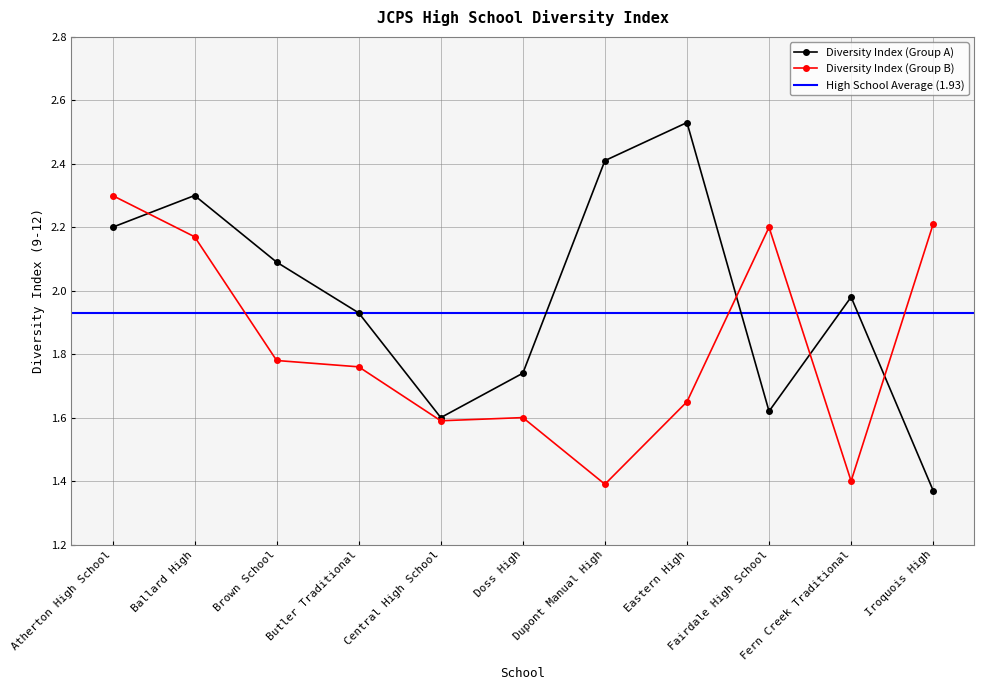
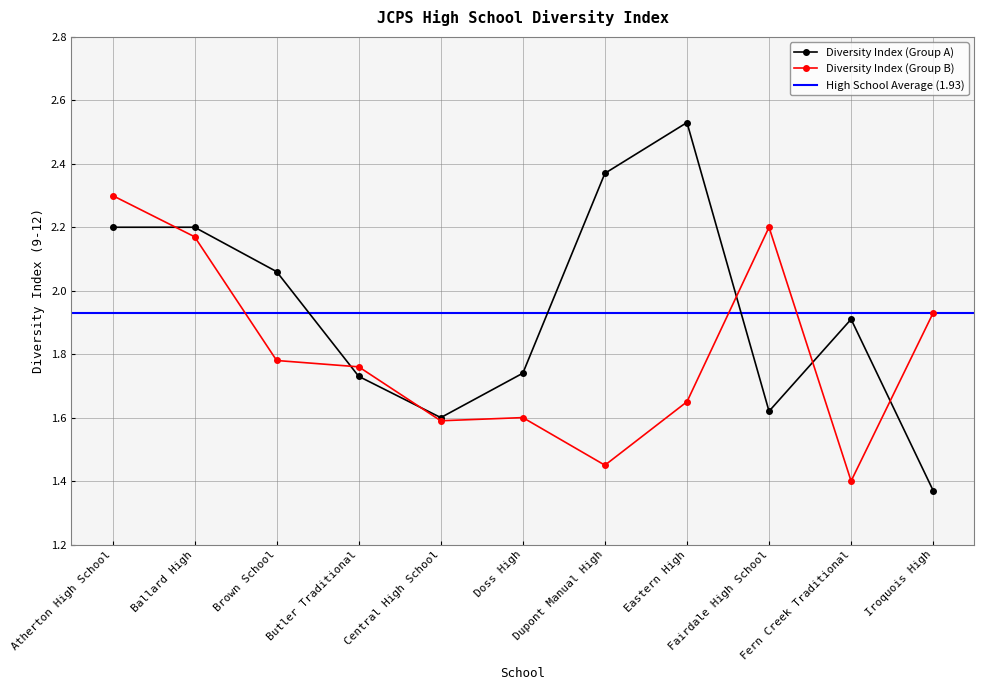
Diversity Index (Group A), Ballard High: 2.3 -> 2.2
Diversity Index (Group A), Brown School: 2.09 -> 2.06
Diversity Index (Group A), Butler Traditional: 1.93 -> 1.73
Diversity Index (Group A), Dupont Manual High: 2.41 -> 2.37
Diversity Index (Group B), Dupont Manual High: 1.39 -> 1.45
Diversity Index (Group A), Fern Creek Traditional: 1.98 -> 1.91
Diversity Index (Group B), Iroquois High: 2.21 -> 1.93
